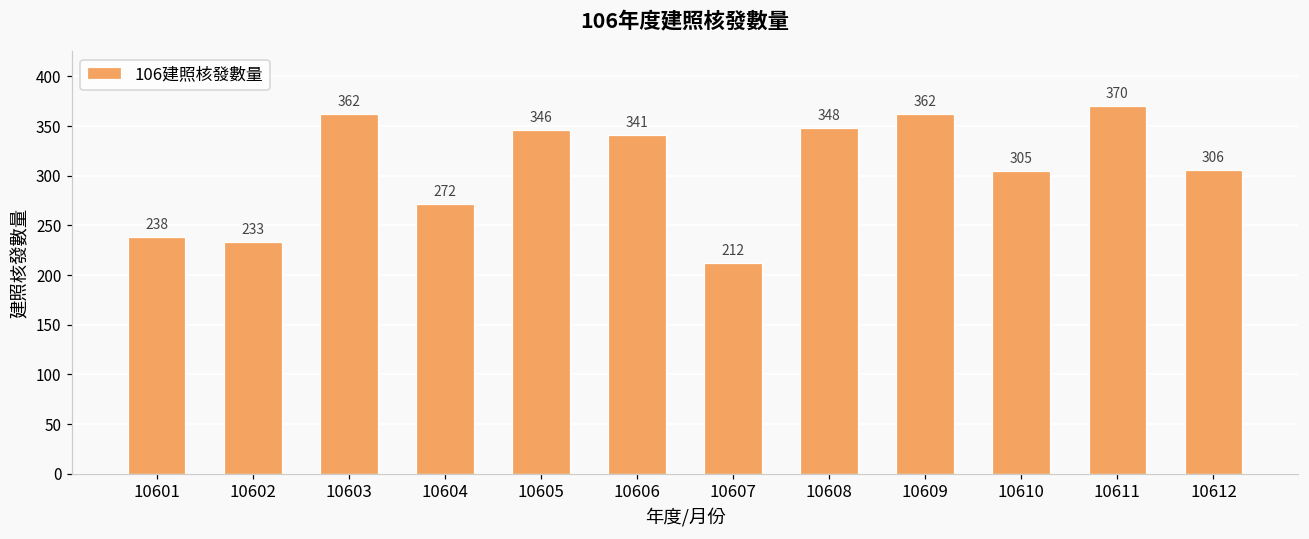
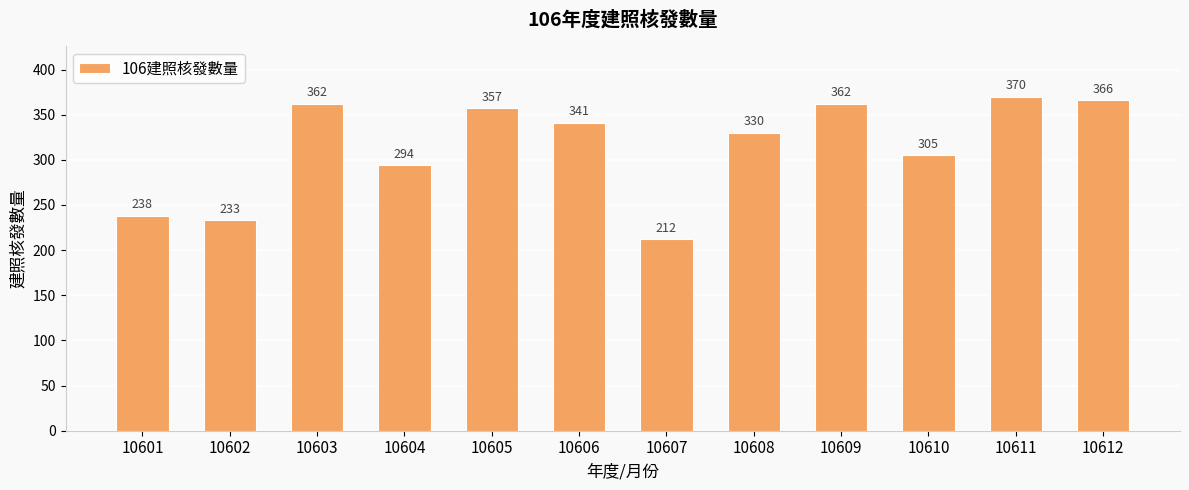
10604: 272 -> 294
10605: 346 -> 357
10608: 348 -> 330
10612: 306 -> 366
